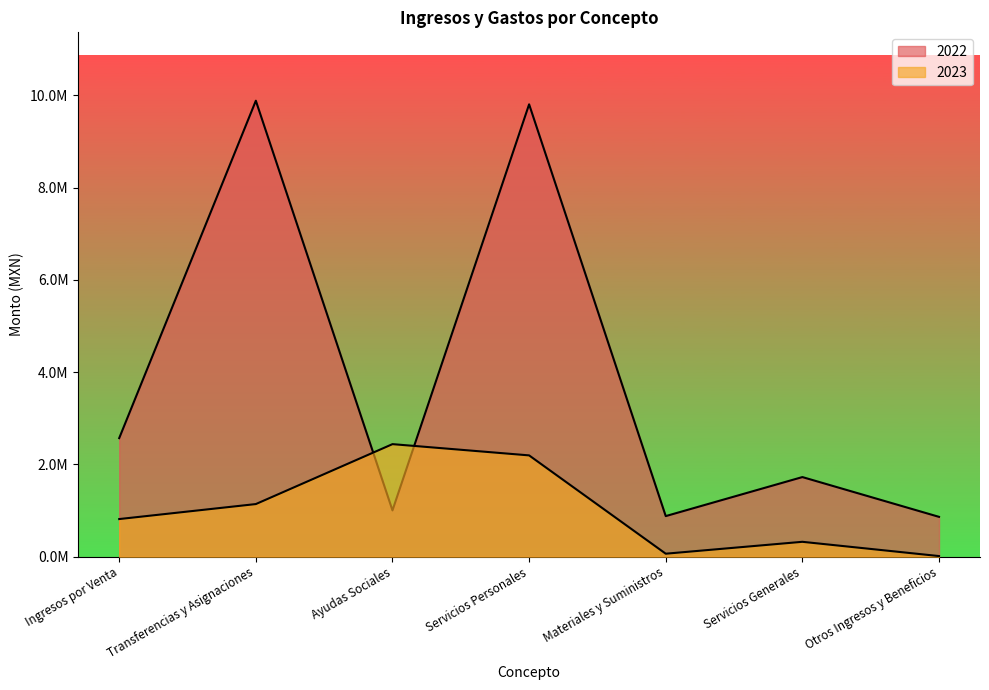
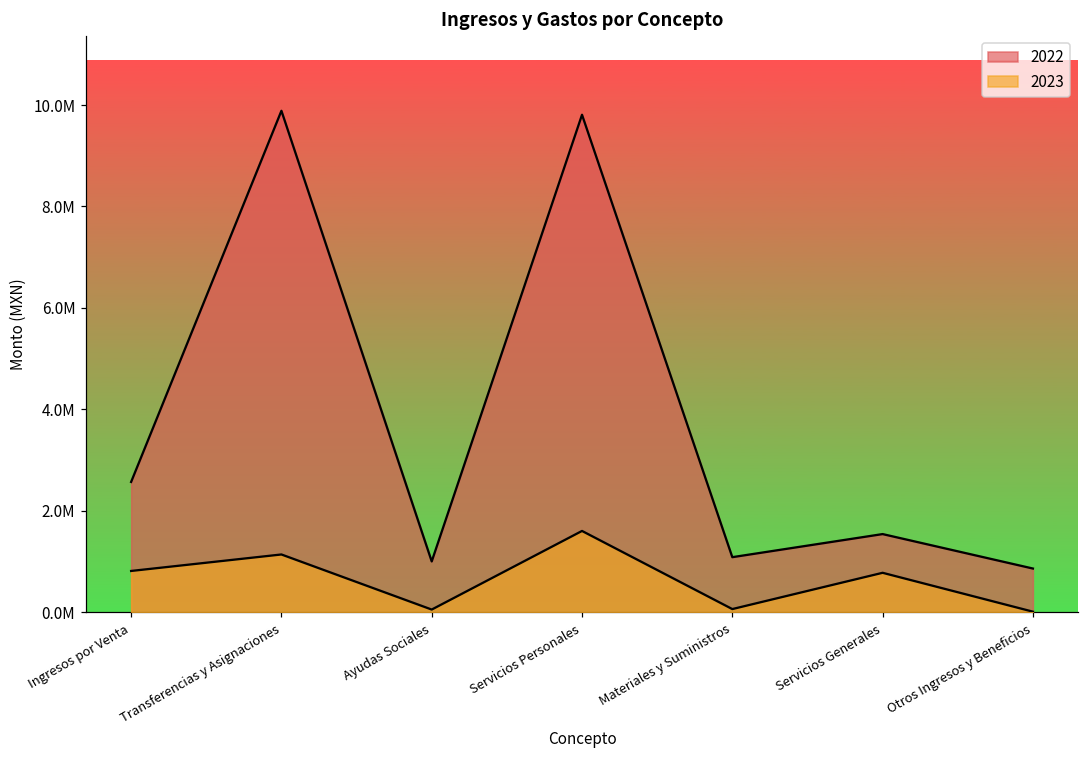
2023, Ayudas Sociales: 2400000 -> 100000
2023, Servicios Personales: 2200000 -> 1600000
2022, Materiales y Suministros: 900000 -> 1100000
2022, Servicios Generales: 1700000 -> 1500000
2023, Servicios Generales: 300000 -> 800000
